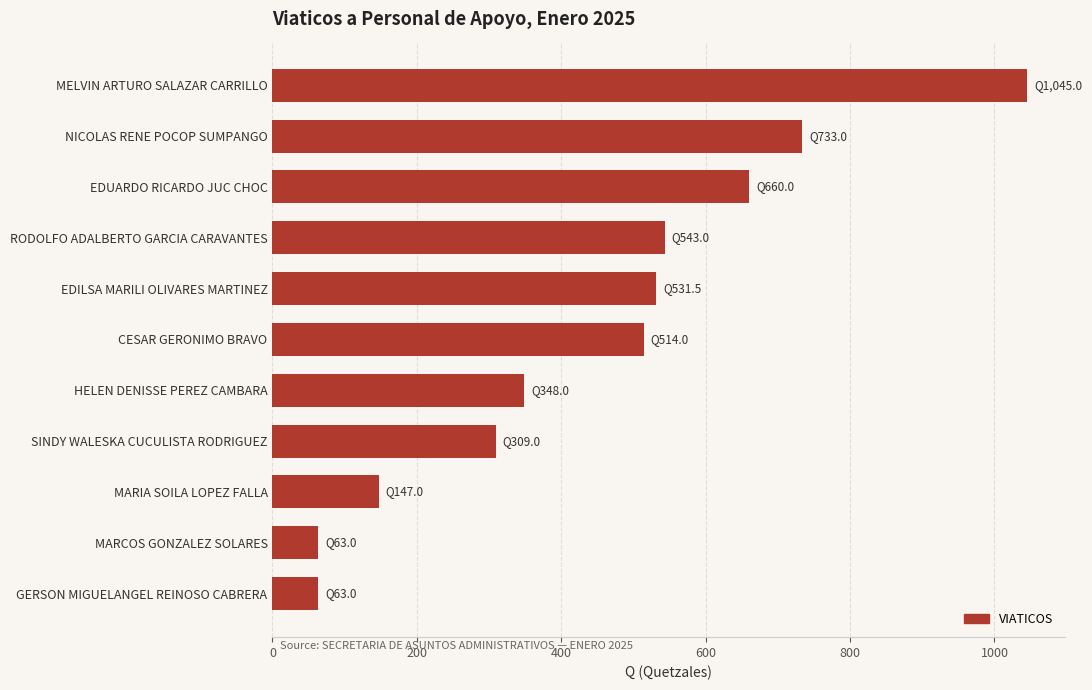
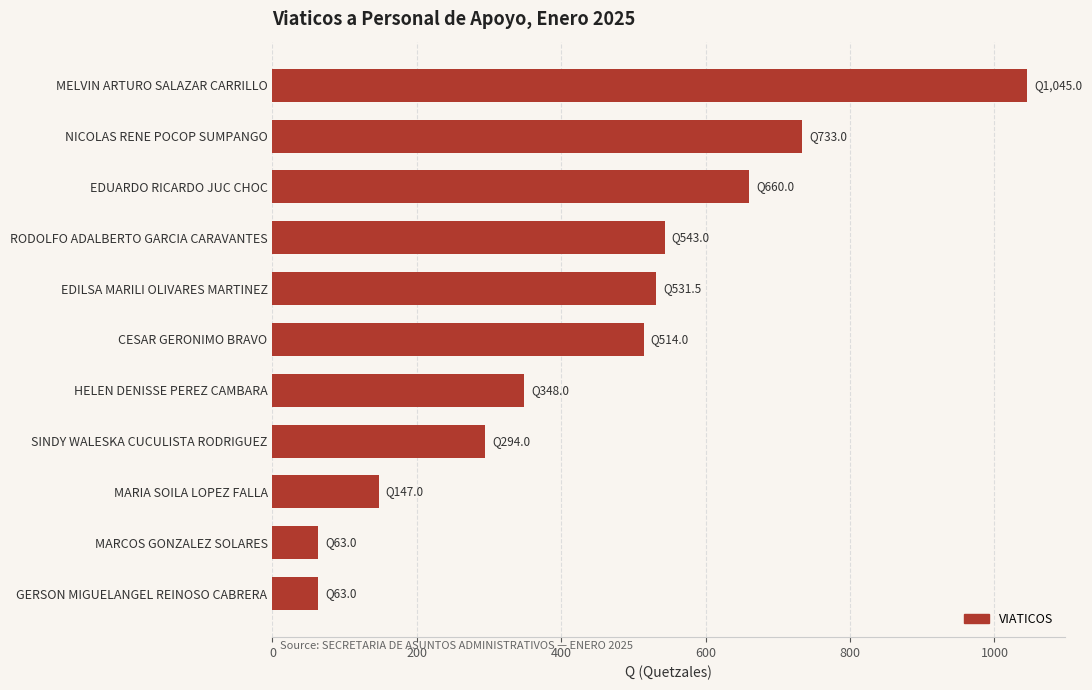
SINDY WALESKA CUCULISTA RODRIGUEZ: 309.0 -> 294.0
